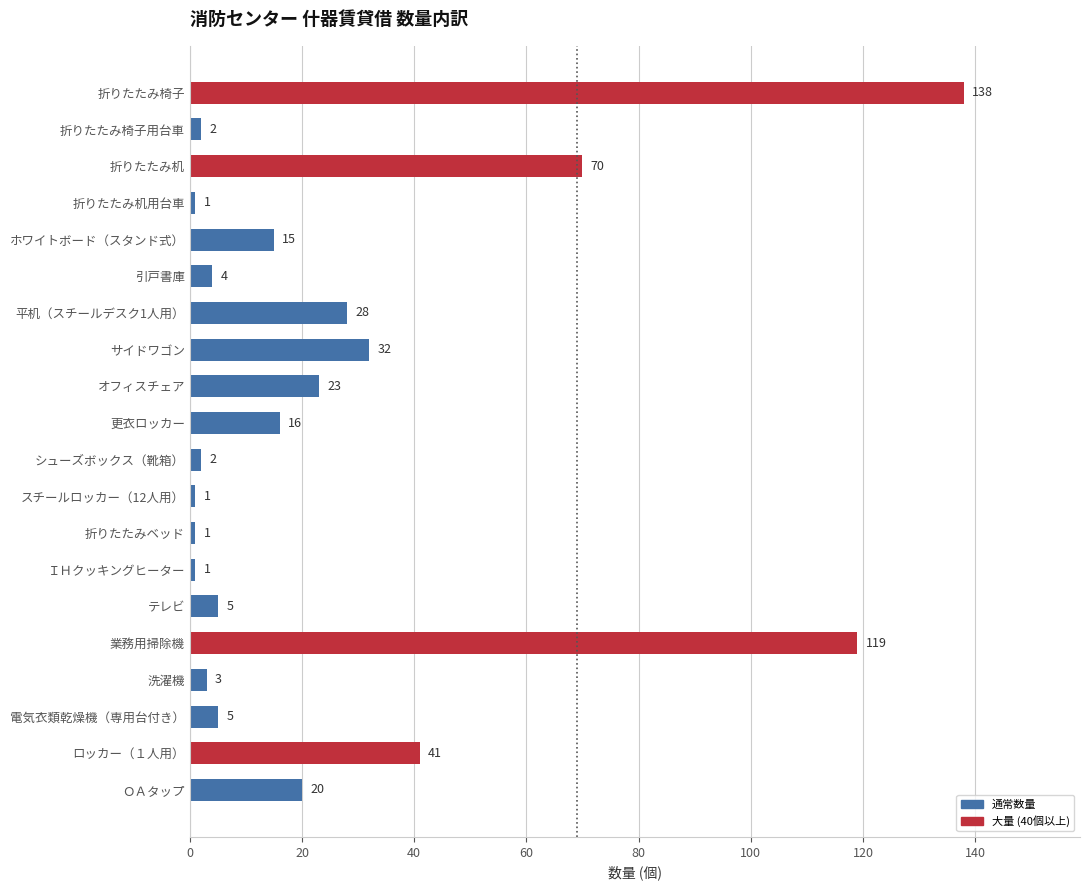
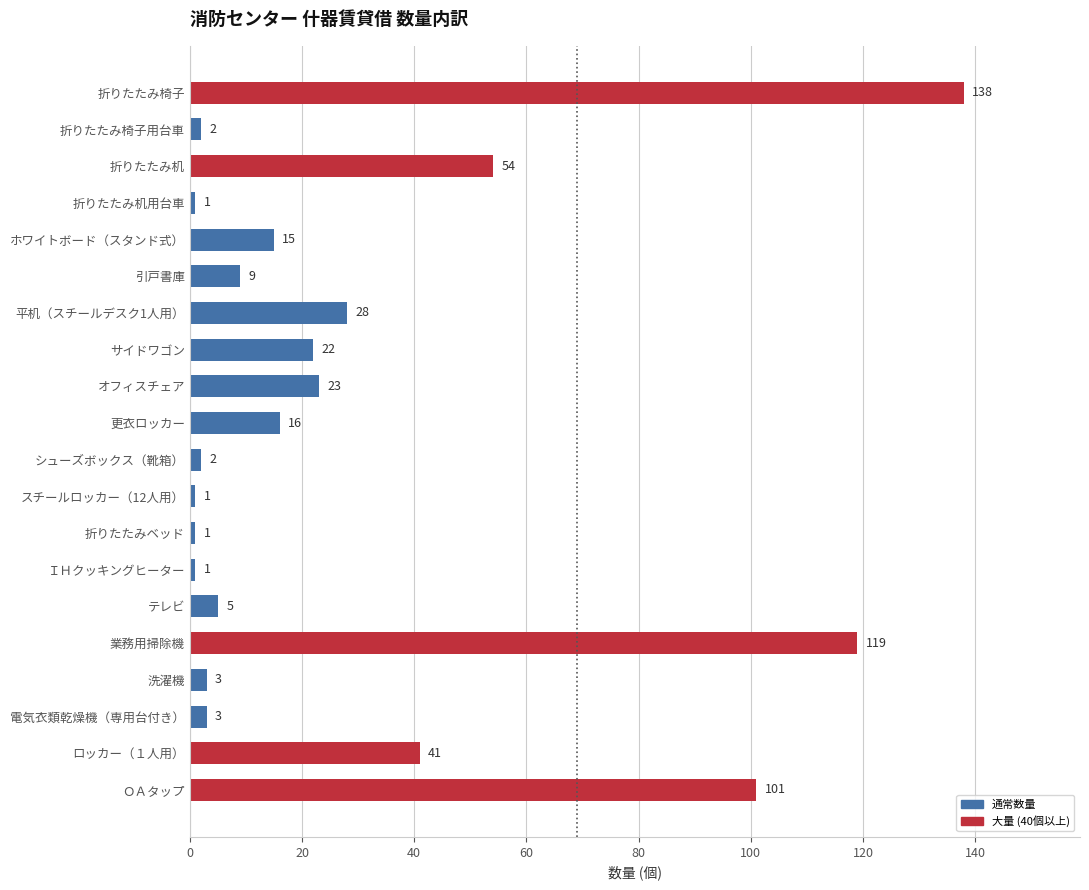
折りたたみ机: 70 -> 54
引戸書庫: 4 -> 9
サイドワゴン: 32 -> 22
電気衣類乾燥機（専用台付き）: 5 -> 3
ＯＡタップ: 20 -> 101
